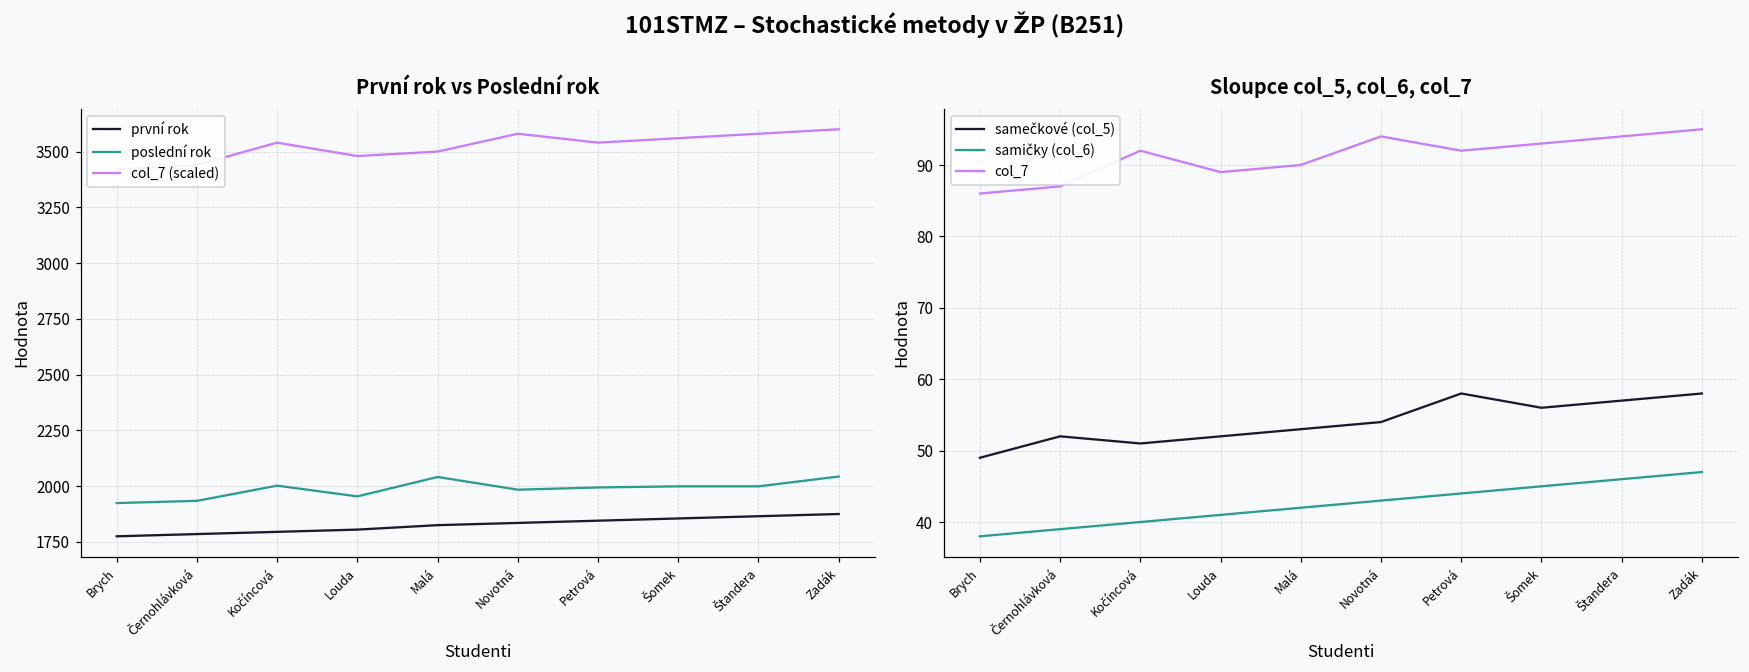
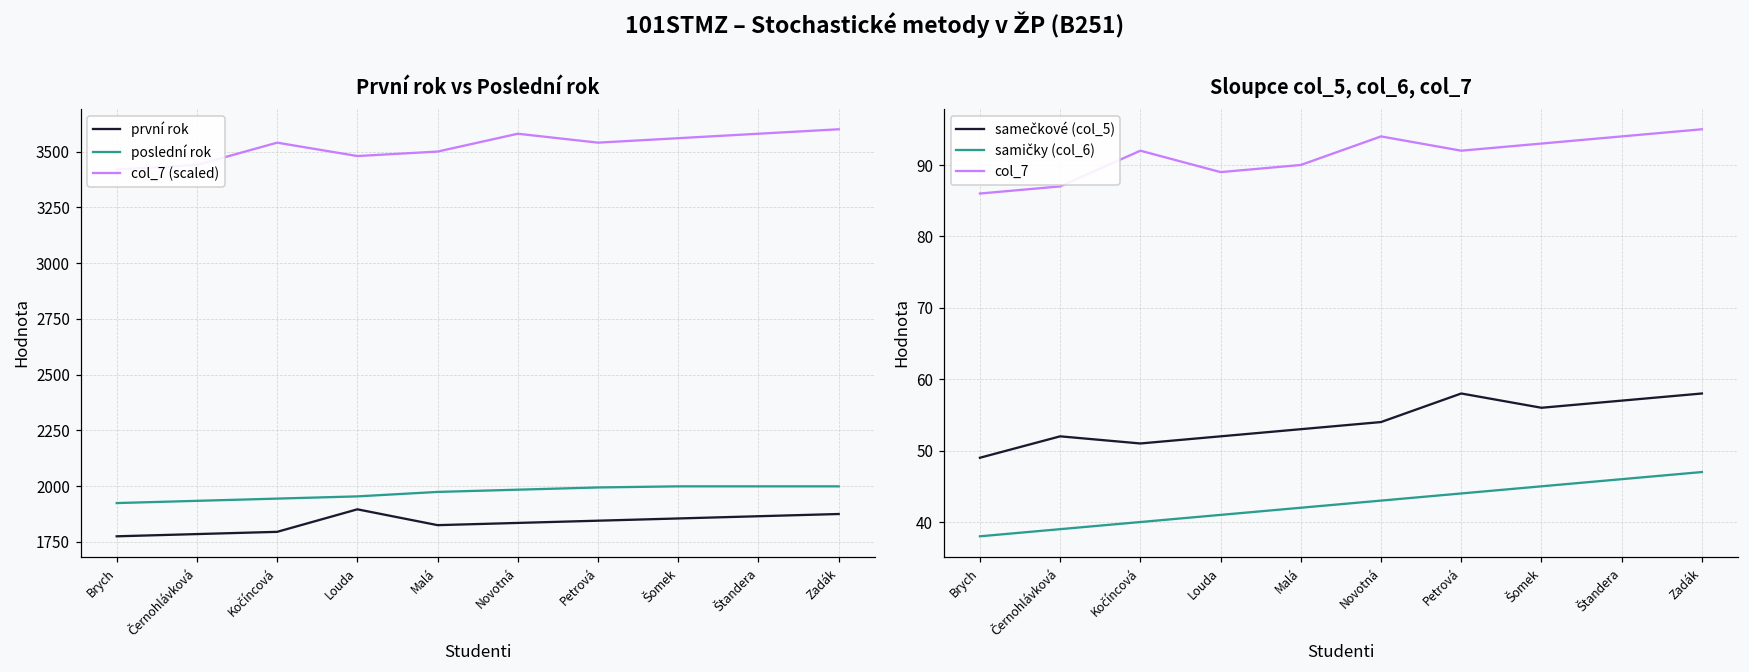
První rok vs Poslední rok, poslední rok, Kočíncová: 2000 -> 1940
První rok vs Poslední rok, první rok, Louda: 1810 -> 1900
První rok vs Poslední rok, poslední rok, Malá: 2040 -> 1970
První rok vs Poslední rok, poslední rok, Zadák: 2040 -> 2000
